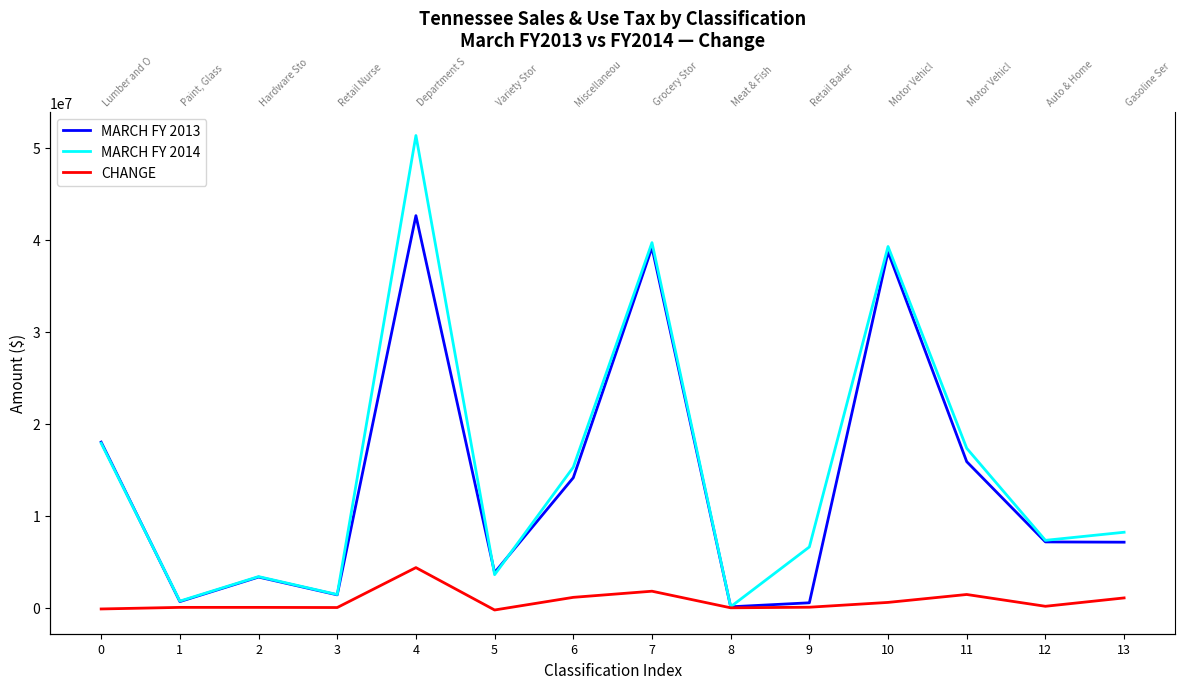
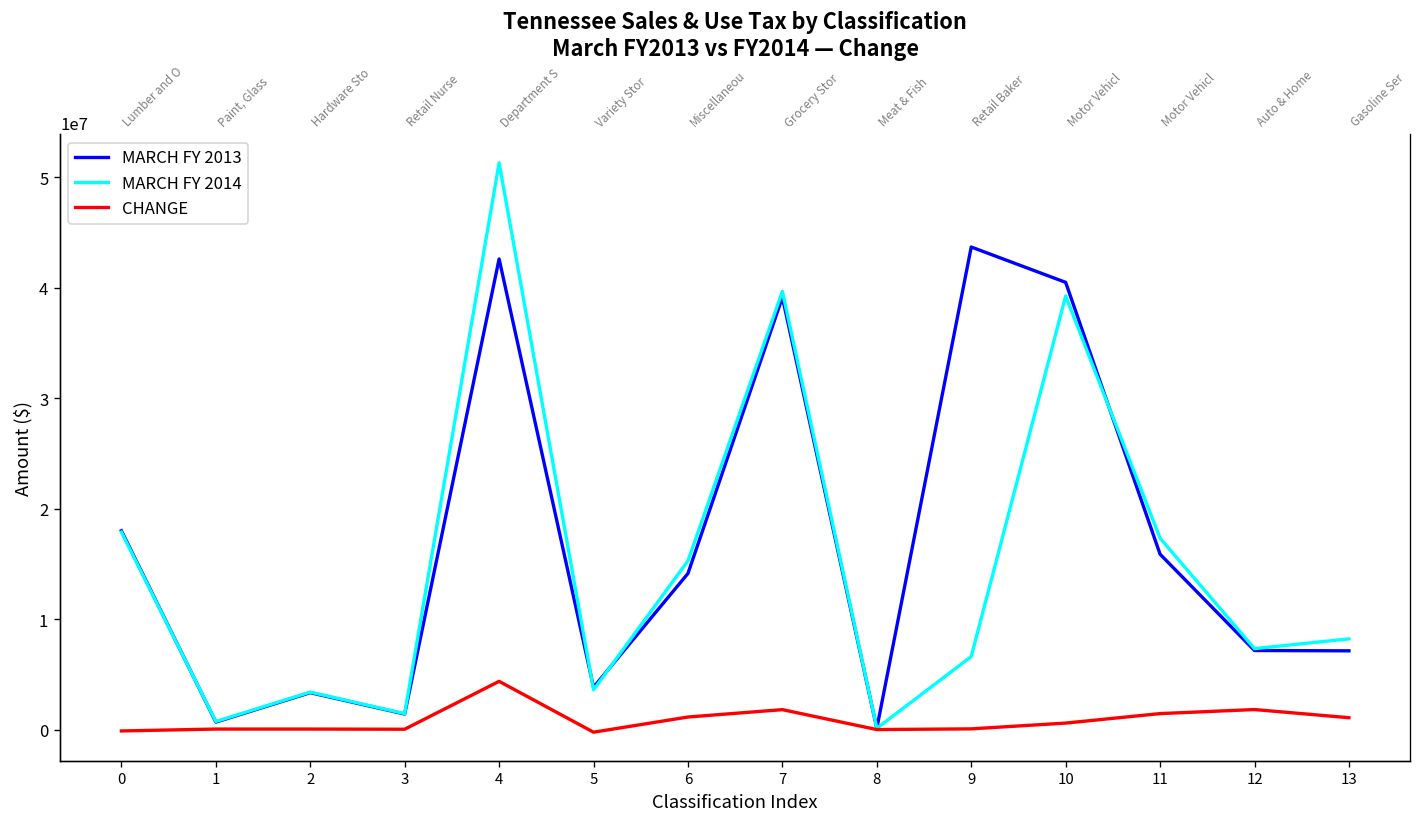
MARCH FY 2013, 9: 1000000 -> 44000000
MARCH FY 2013, 10: 39000000 -> 40000000
CHANGE, 12: 0 -> 2000000
